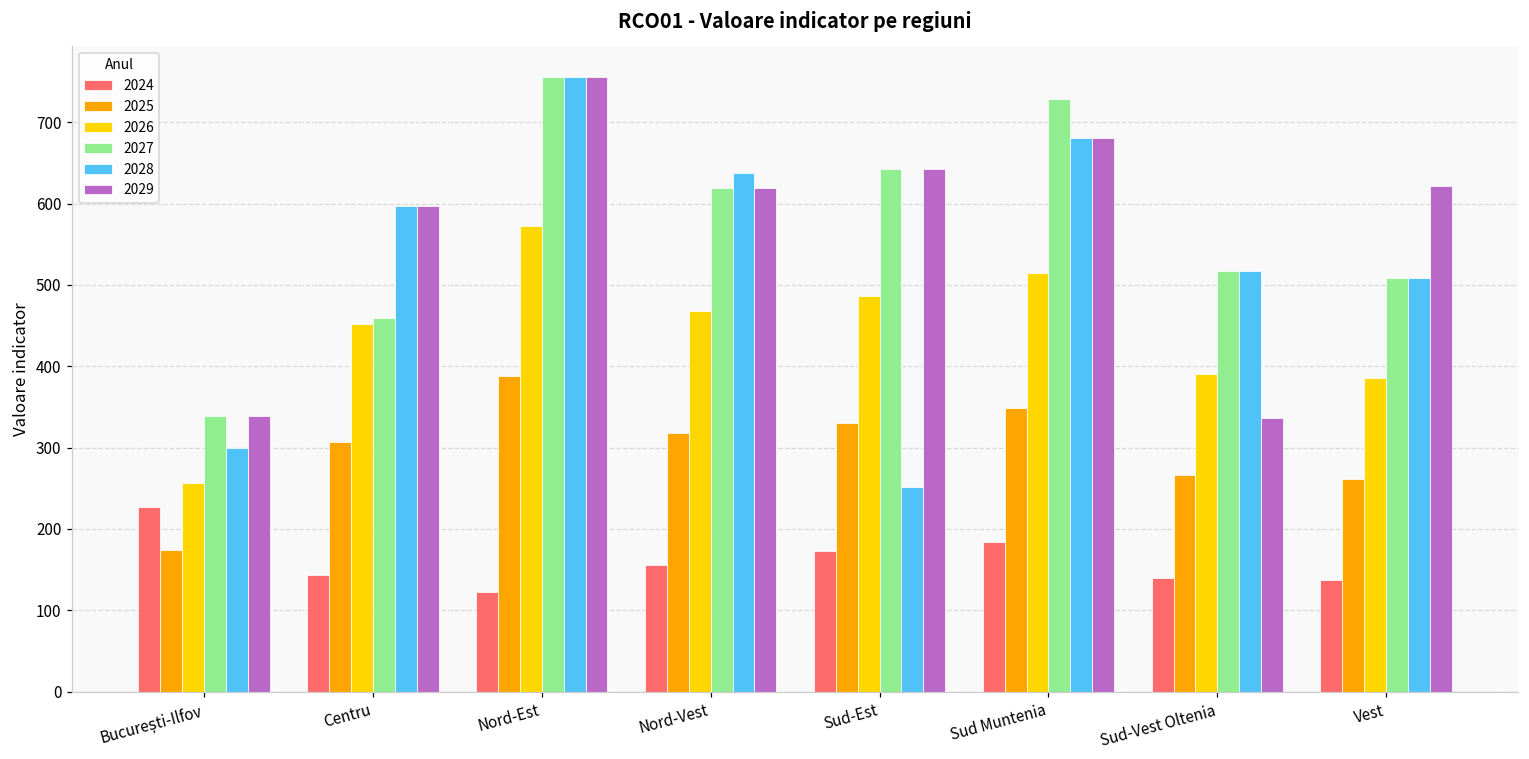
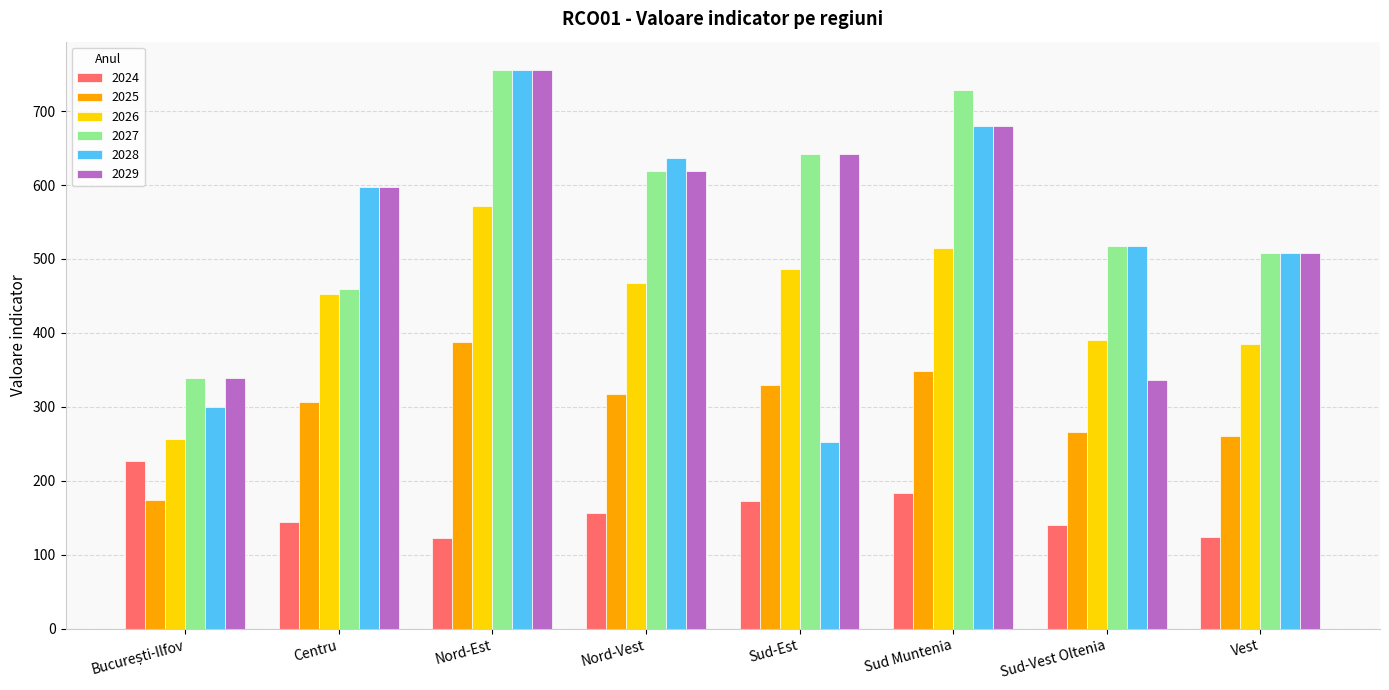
2024, Vest: 140 -> 120
2029, Vest: 620 -> 510
